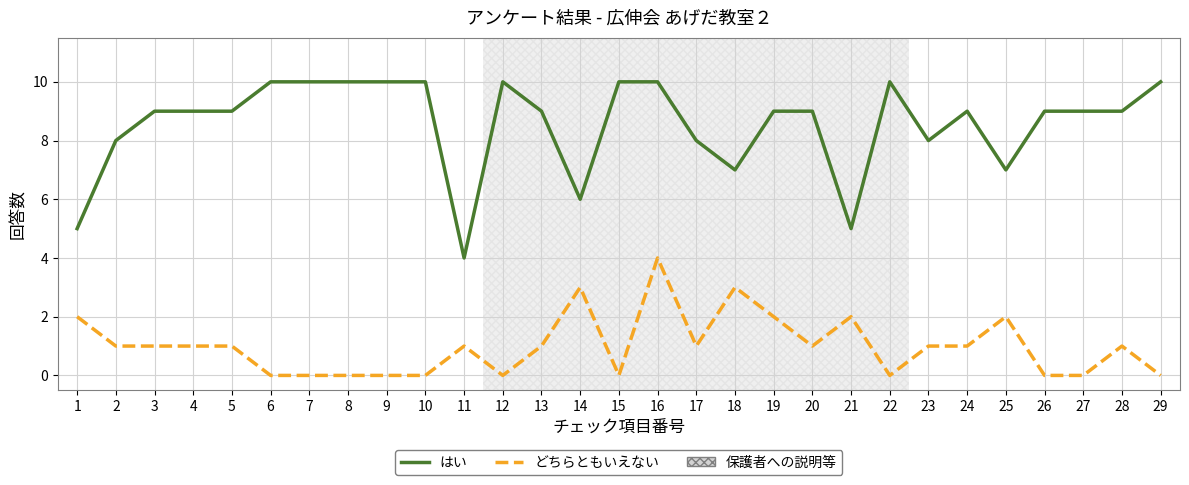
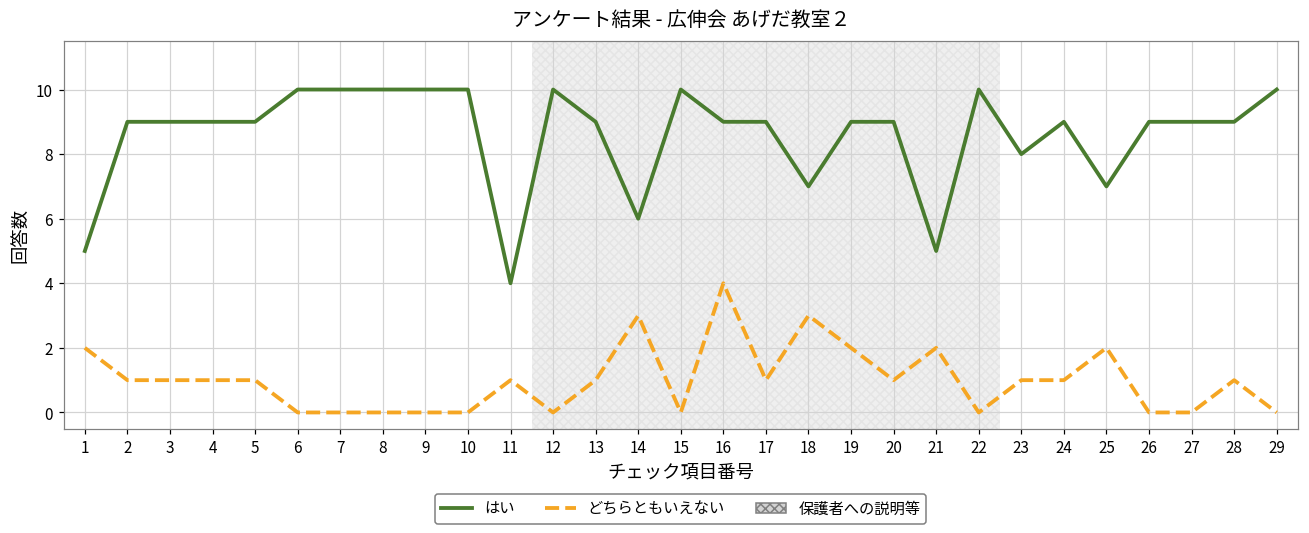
はい, 2: 8 -> 9
はい, 16: 10 -> 9
はい, 17: 8 -> 9
